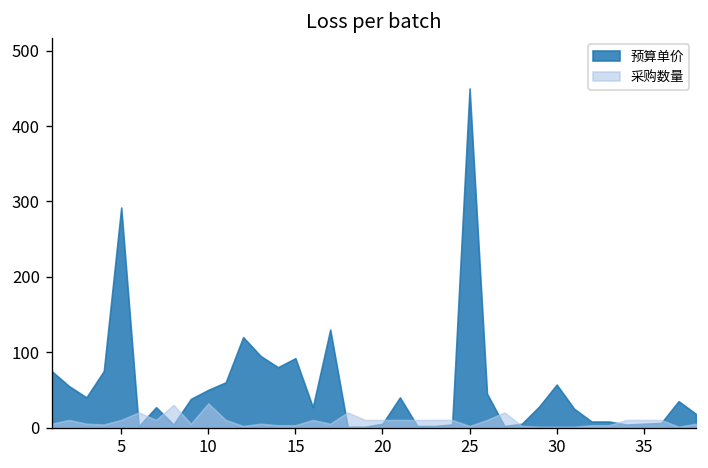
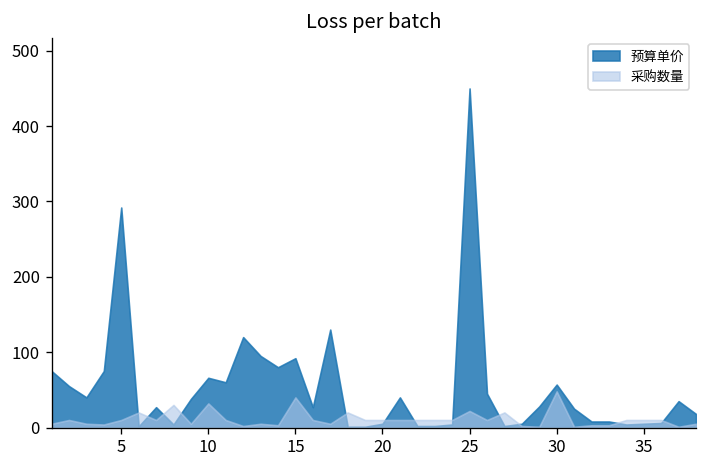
预算单价, 10: 50 -> 70
采购数量, 15: 0 -> 40
采购数量, 25: 0 -> 20
采购数量, 30: 0 -> 50
